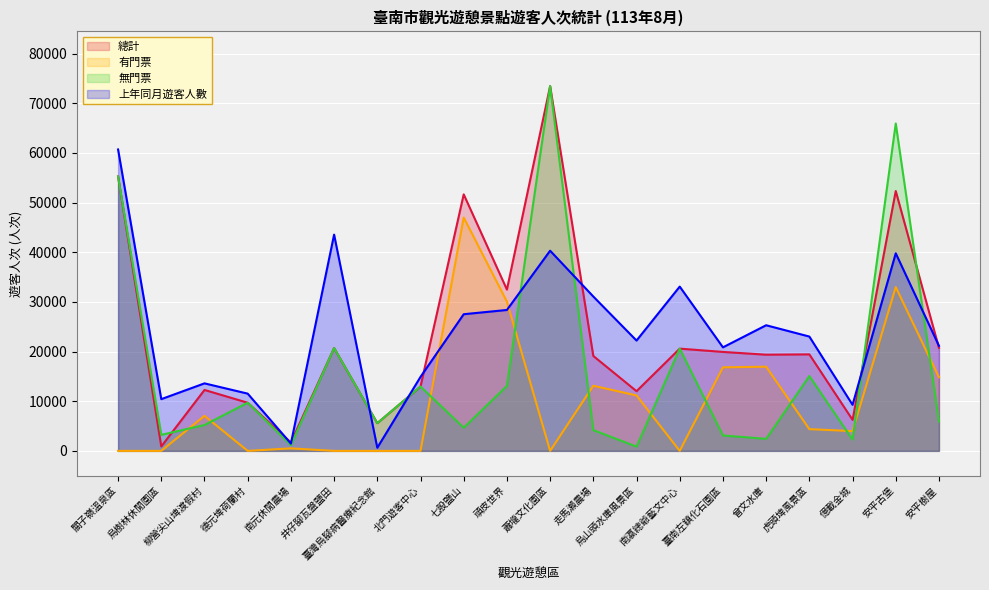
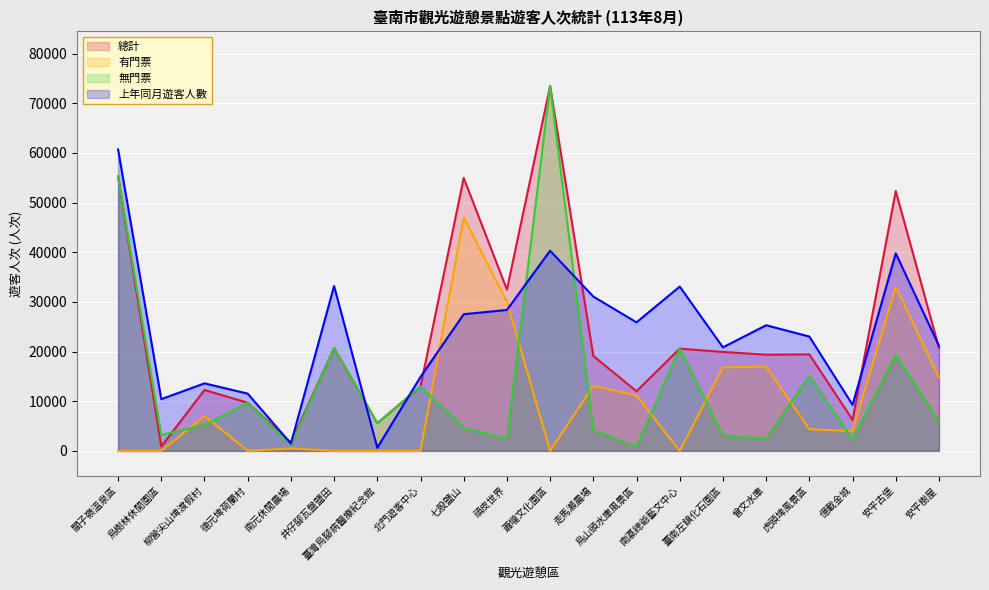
上年同月遊客人數, 井仔腳瓦盤鹽田: 44000 -> 33000
總計, 七股鹽山: 52000 -> 55000
無門票, 頑皮世界: 13000 -> 2000
上年同月遊客人數, 烏山頭水庫風景區: 22000 -> 26000
無門票, 安平古堡: 66000 -> 19000
